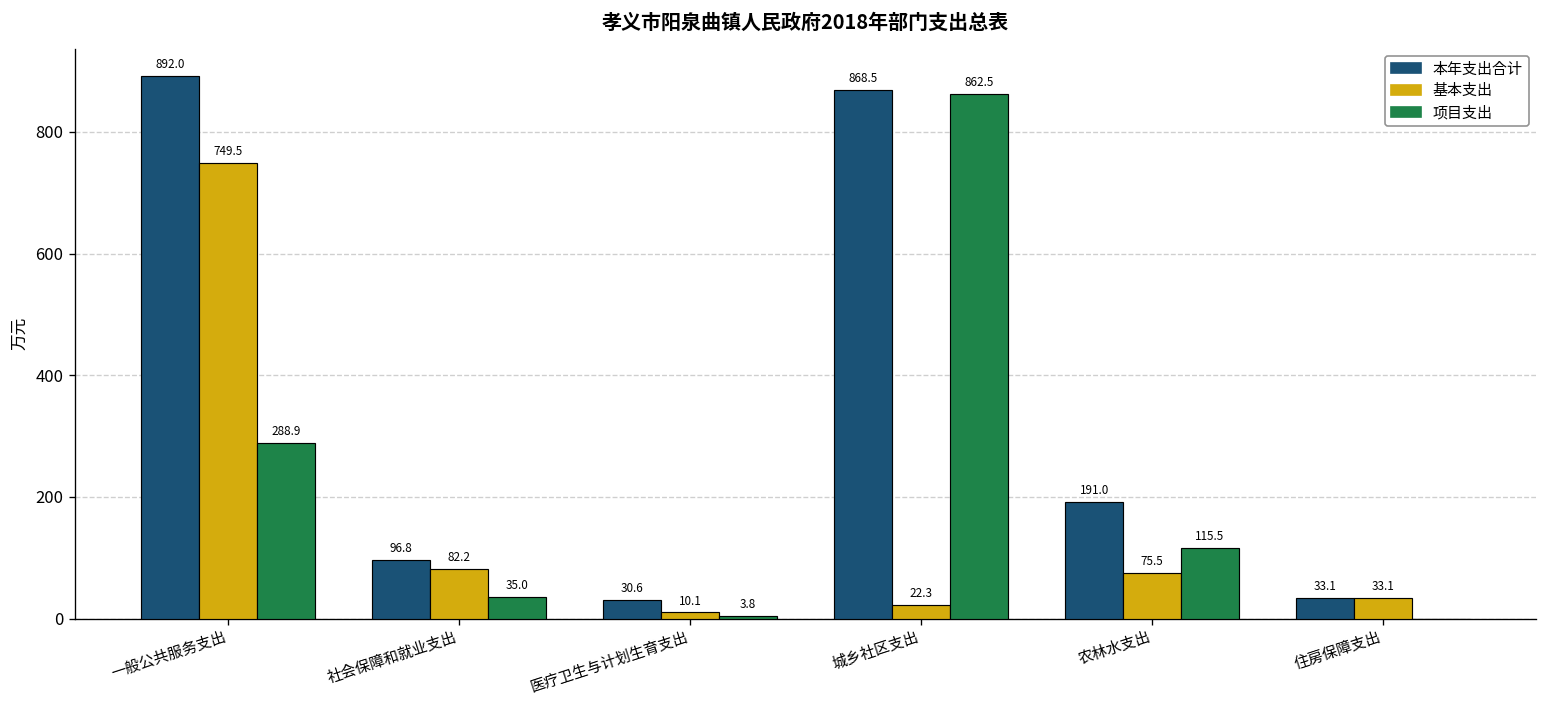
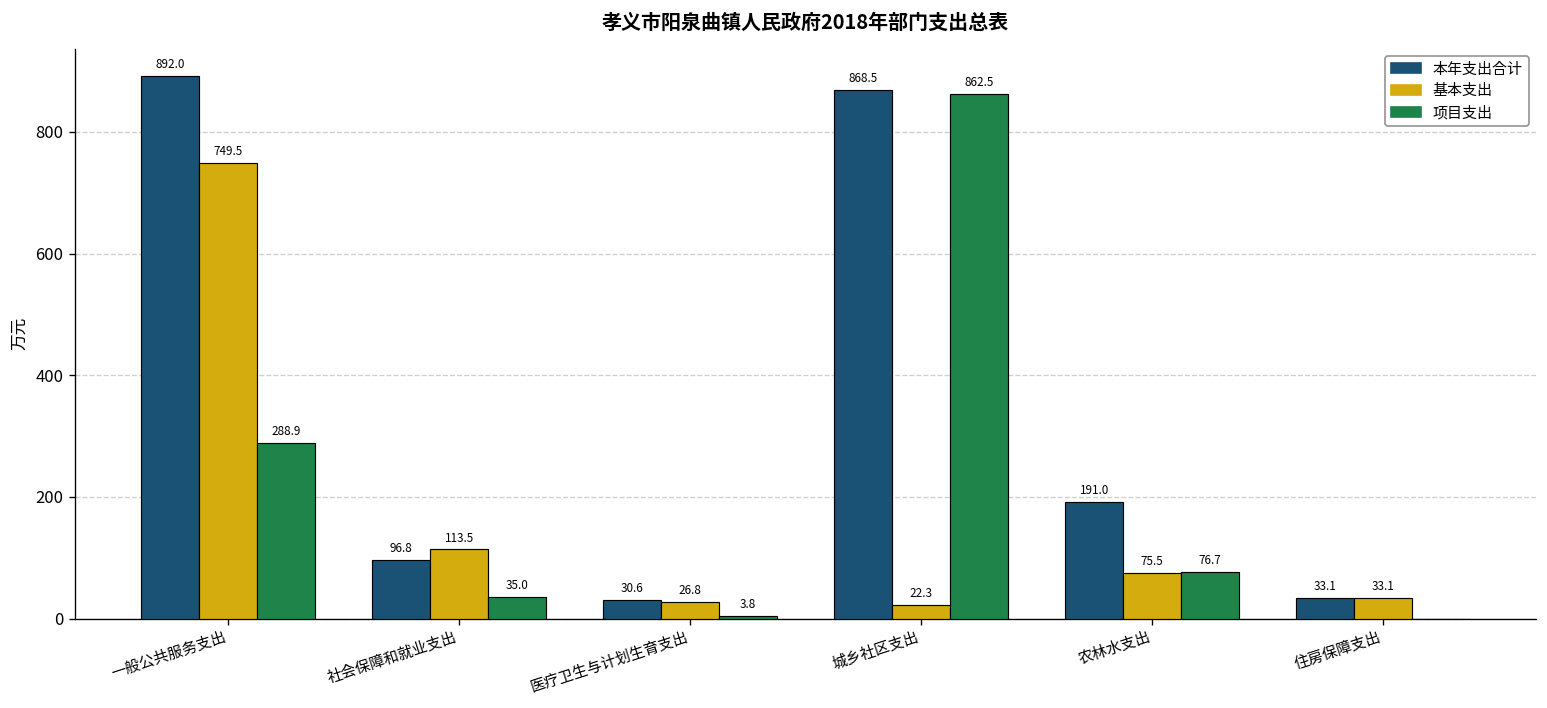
基本支出, 社会保障和就业支出: 82.2 -> 113.5
基本支出, 医疗卫生与计划生育支出: 10.1 -> 26.8
项目支出, 农林水支出: 115.5 -> 76.7
